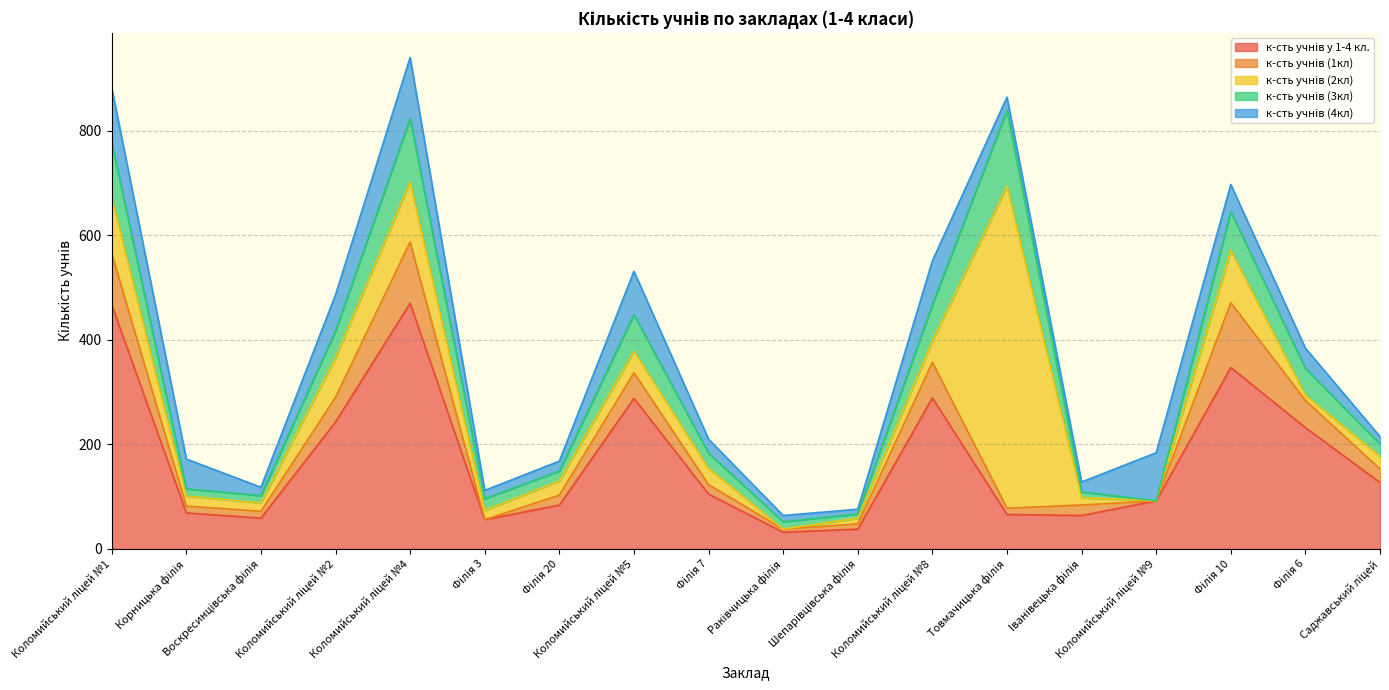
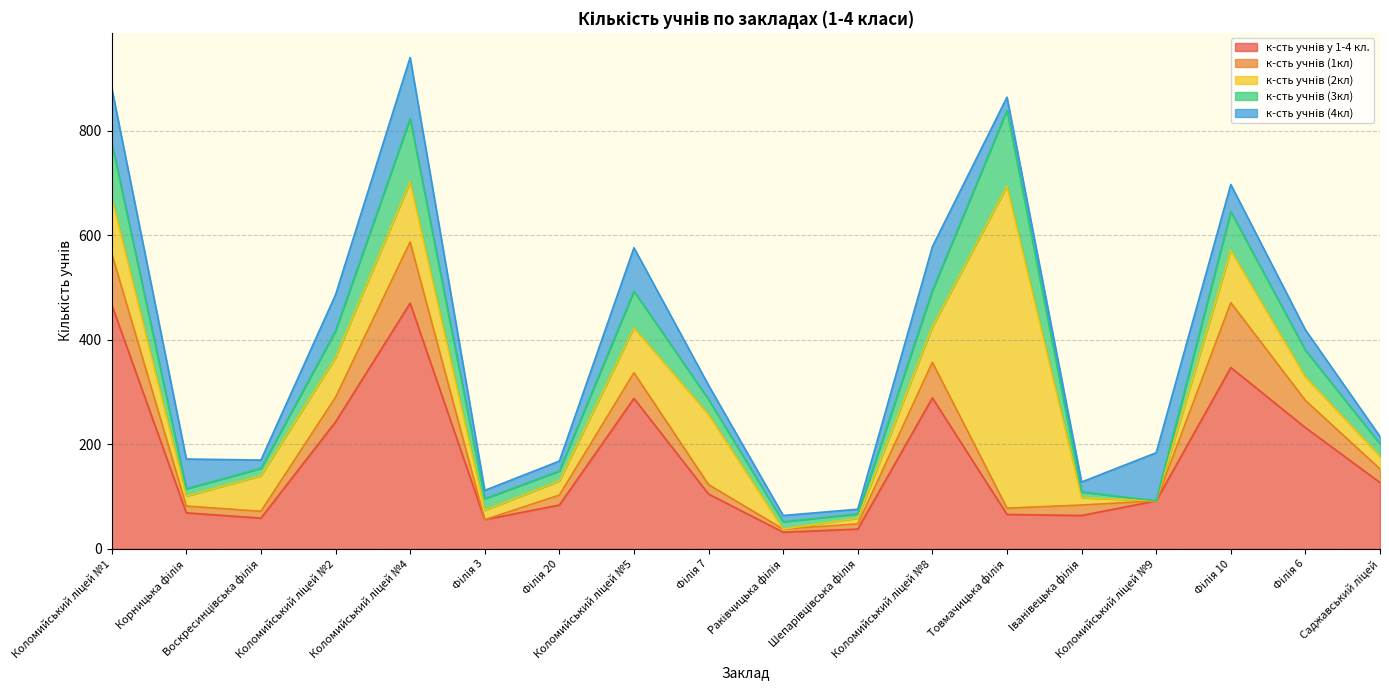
к-сть учнів (2кл), Воскресинцівська філія: 20 -> 70
к-сть учнів (2кл), Коломийський ліцей №5: 40 -> 90
к-сть учнів (2кл), Філія 7: 30 -> 130
к-сть учнів (2кл), Коломийський ліцей №8: 40 -> 70
к-сть учнів (2кл), Філія 6: 10 -> 50
